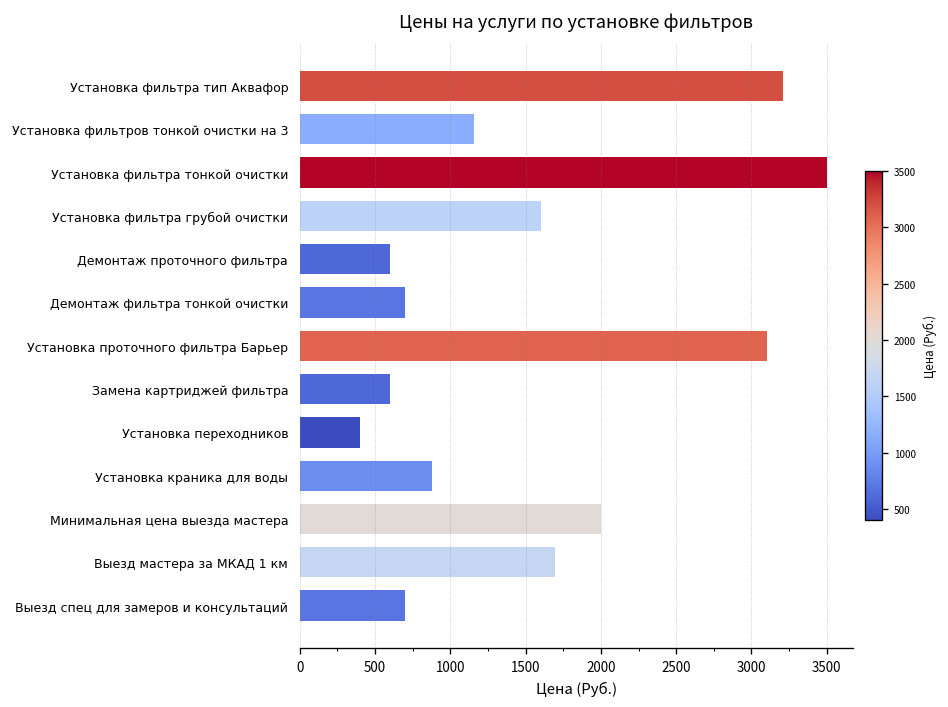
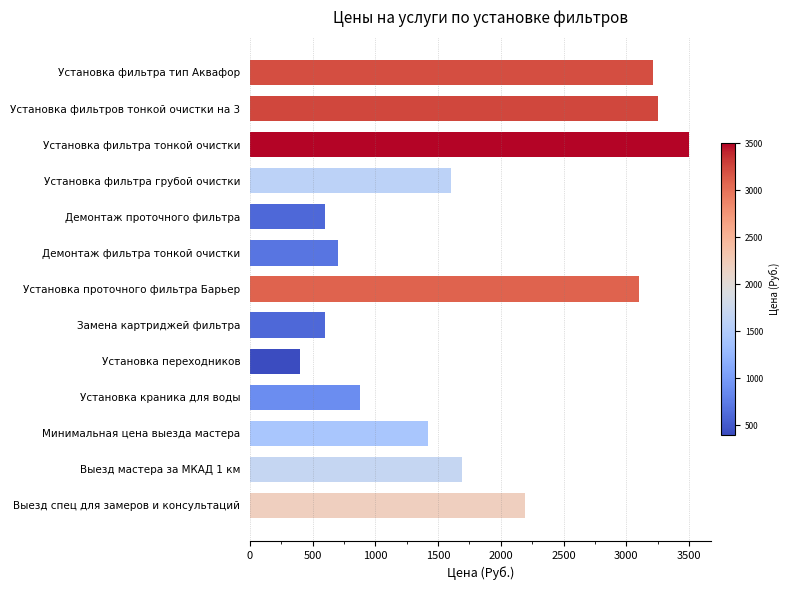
Установка фильтров тонкой очистки на 3: 1160 -> 3250
Минимальная цена выезда мастера: 2000 -> 1420
Выезд спец для замеров и консультаций: 700 -> 2200
